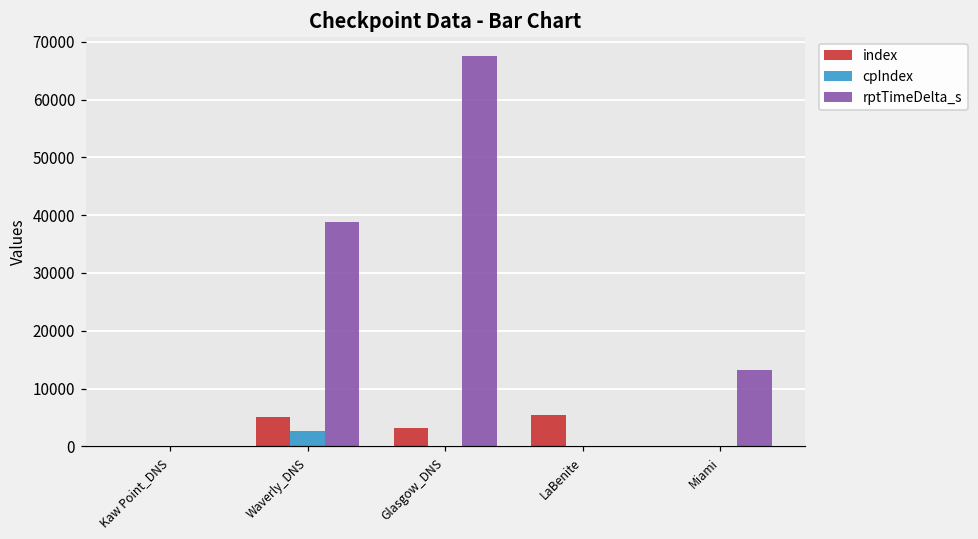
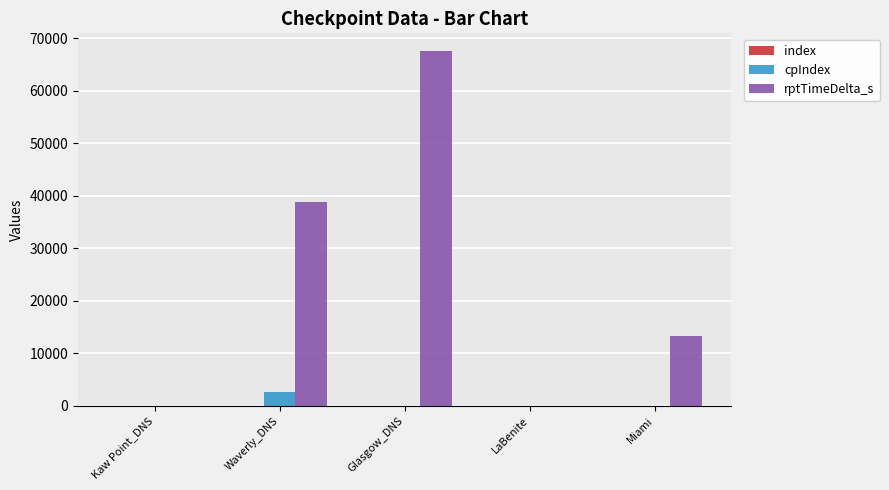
index, Waverly_DNS: 5000 -> 0
index, Glasgow_DNS: 3000 -> 0
index, LaBenite: 5000 -> 0
